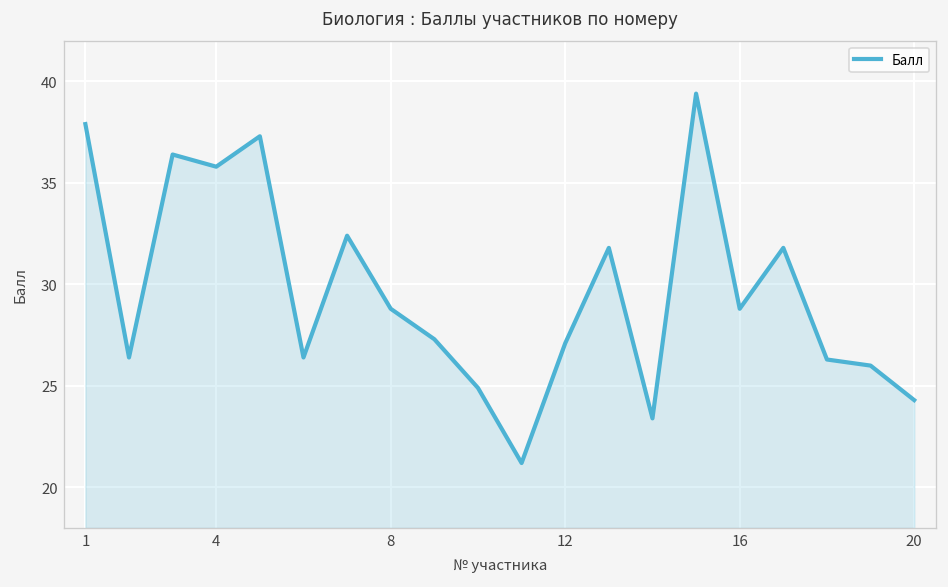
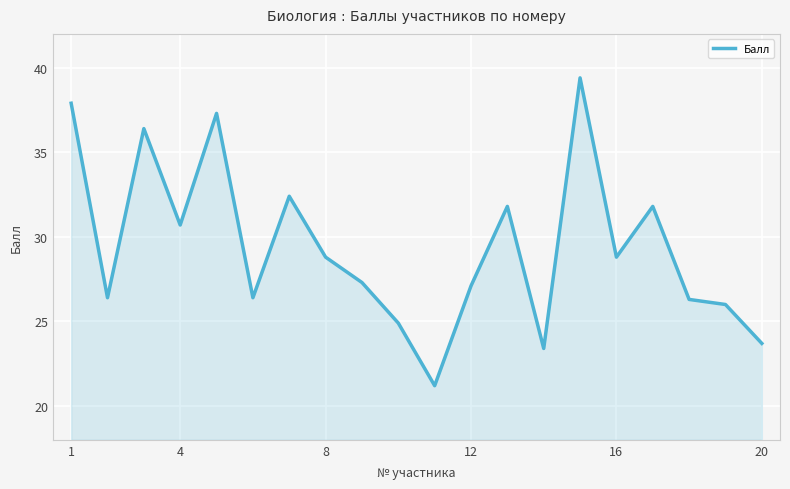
4: 35.8 -> 30.7
20: 24.3 -> 23.7
